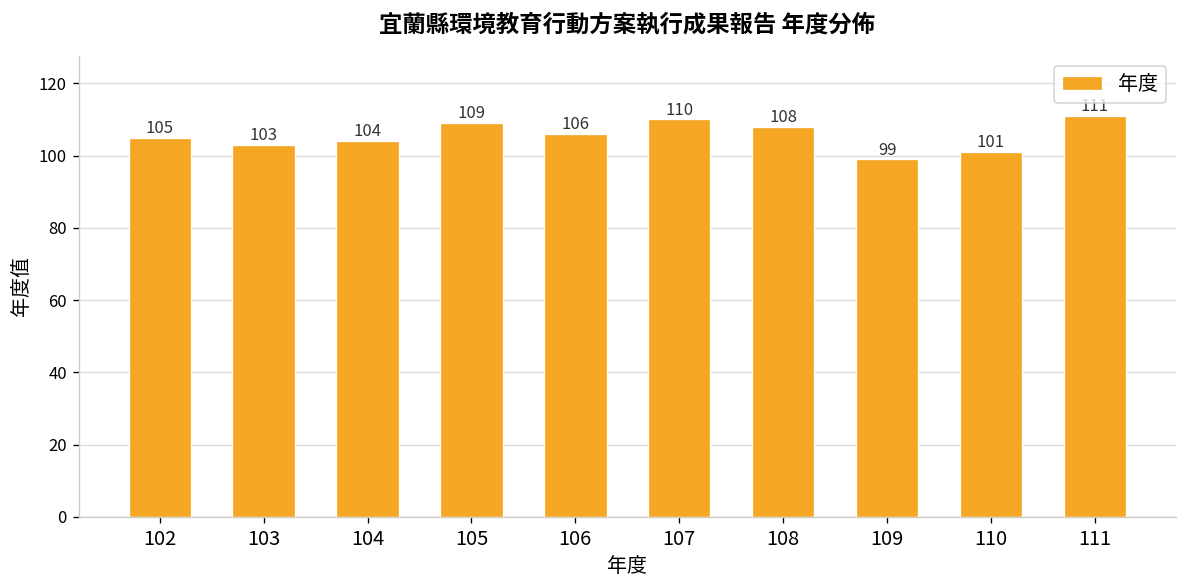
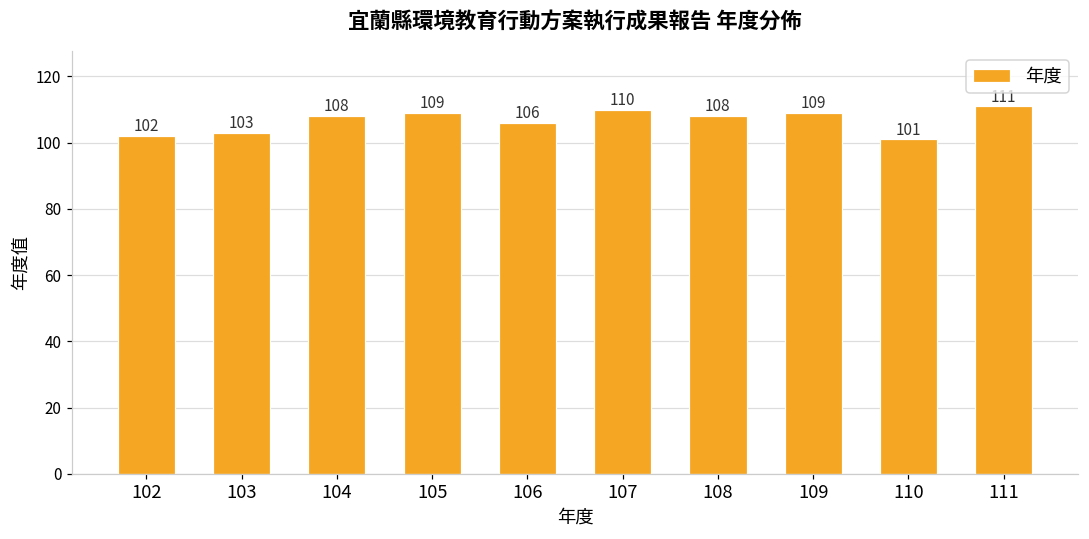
102: 105 -> 102
104: 104 -> 108
109: 99 -> 109
